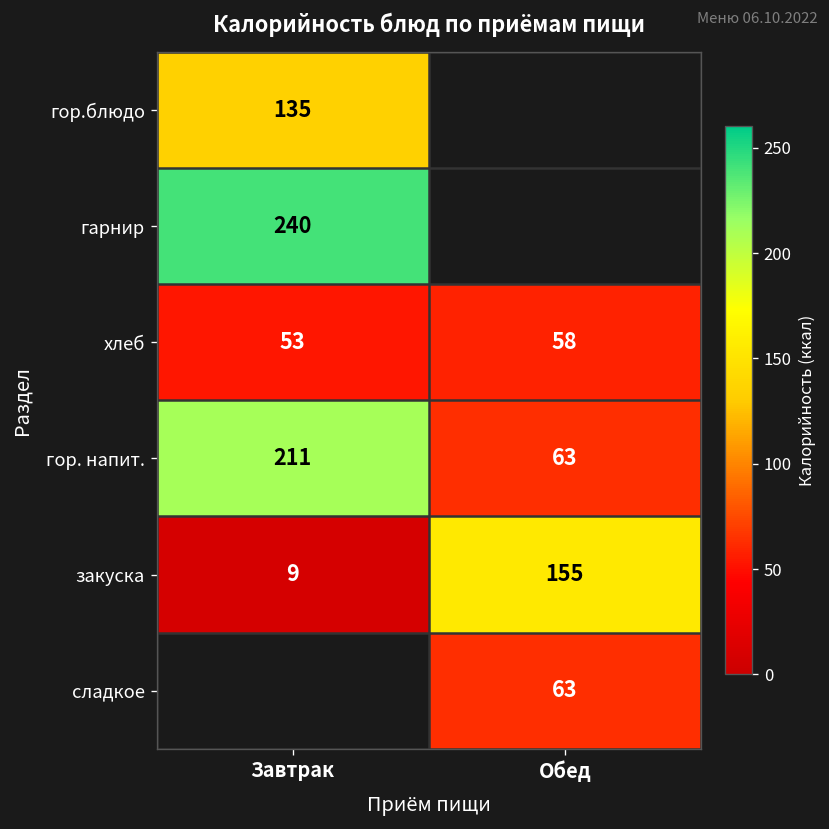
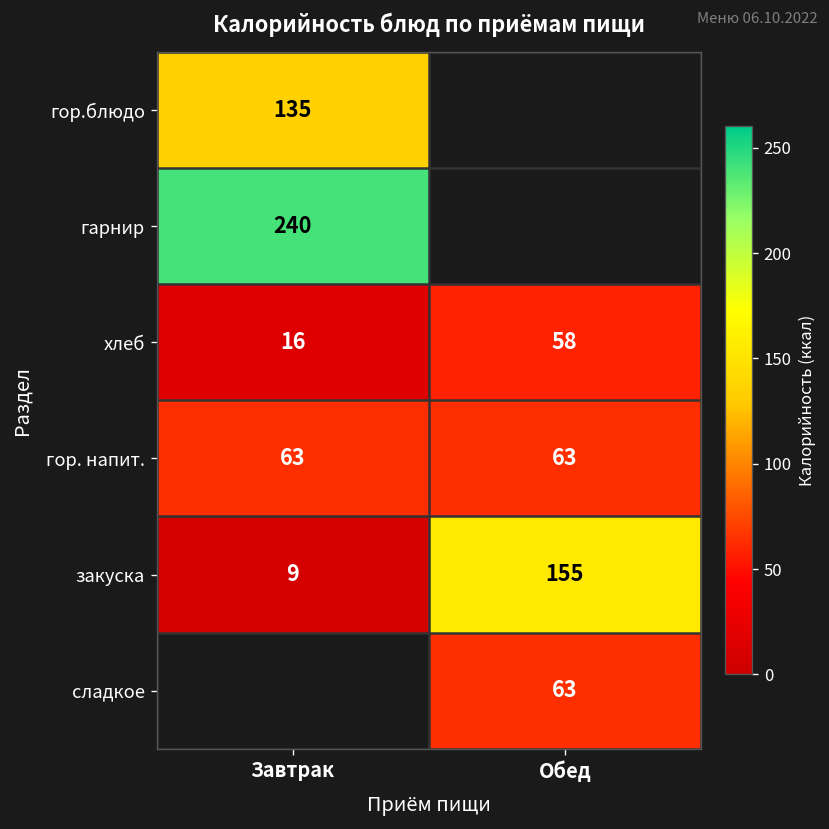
хлеб, Завтрак: 53 -> 16
гор. напит., Завтрак: 211 -> 63
